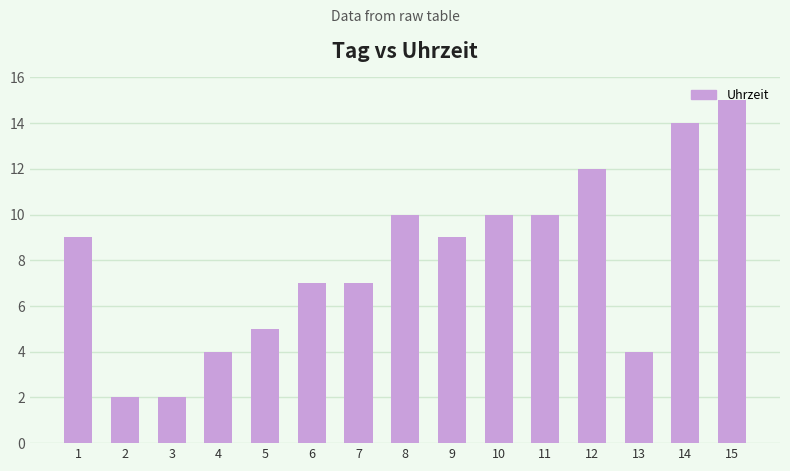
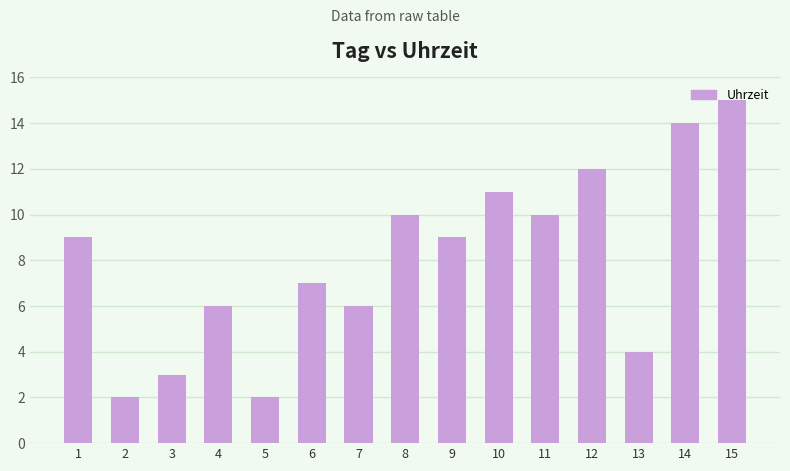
3: 2 -> 3
4: 4 -> 6
5: 5 -> 2
7: 7 -> 6
10: 10 -> 11
